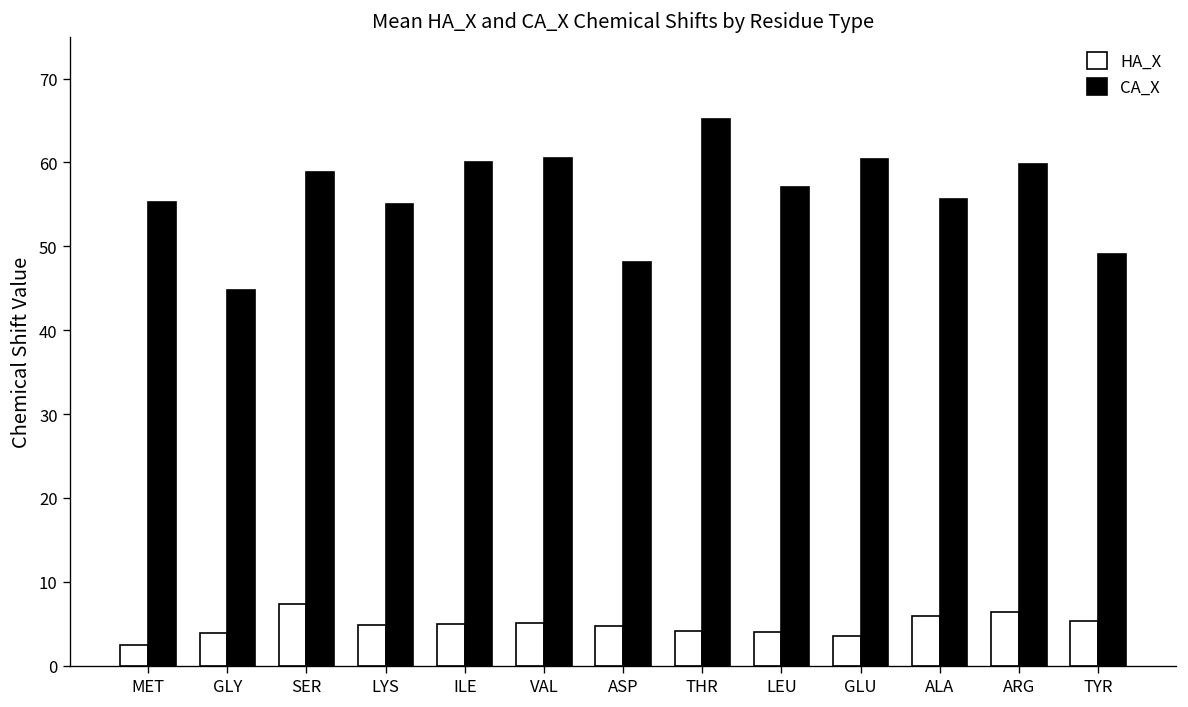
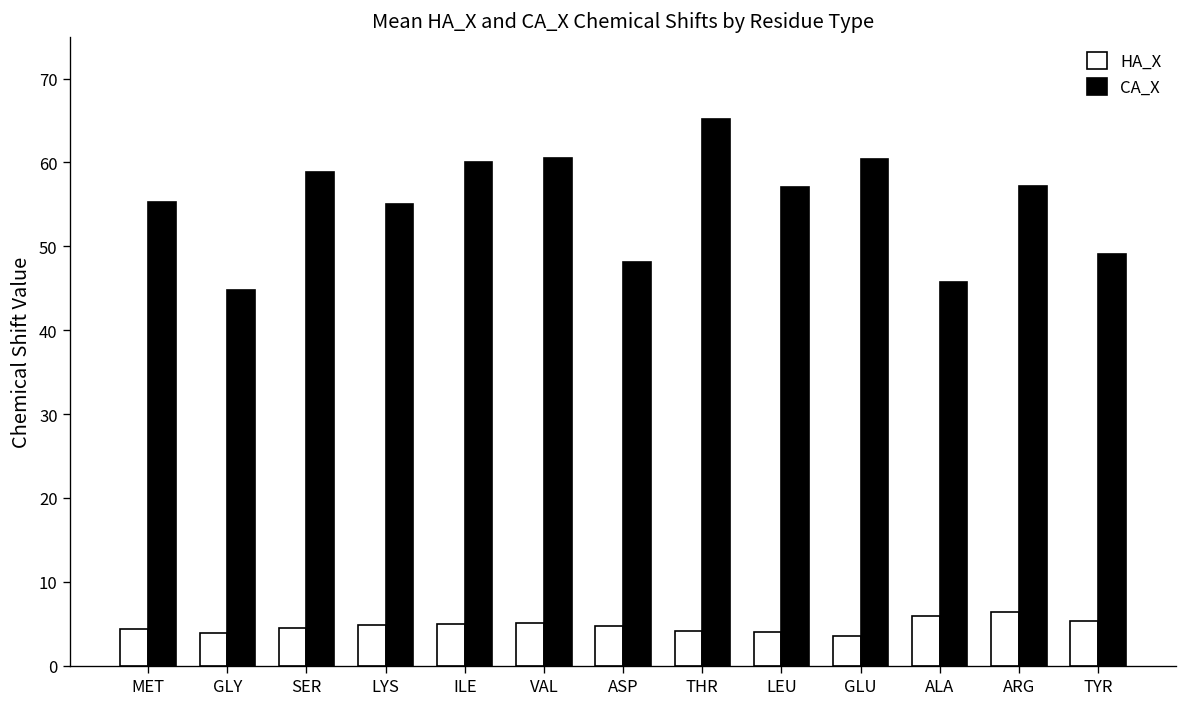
HA_X, MET: 2 -> 4
HA_X, SER: 7 -> 4
CA_X, ALA: 56 -> 46
CA_X, ARG: 60 -> 57
